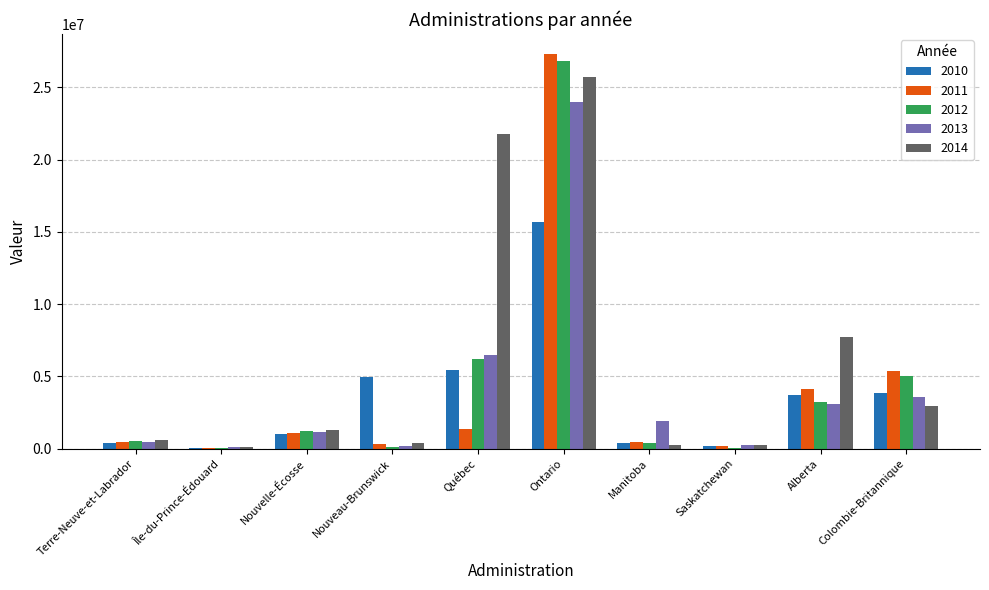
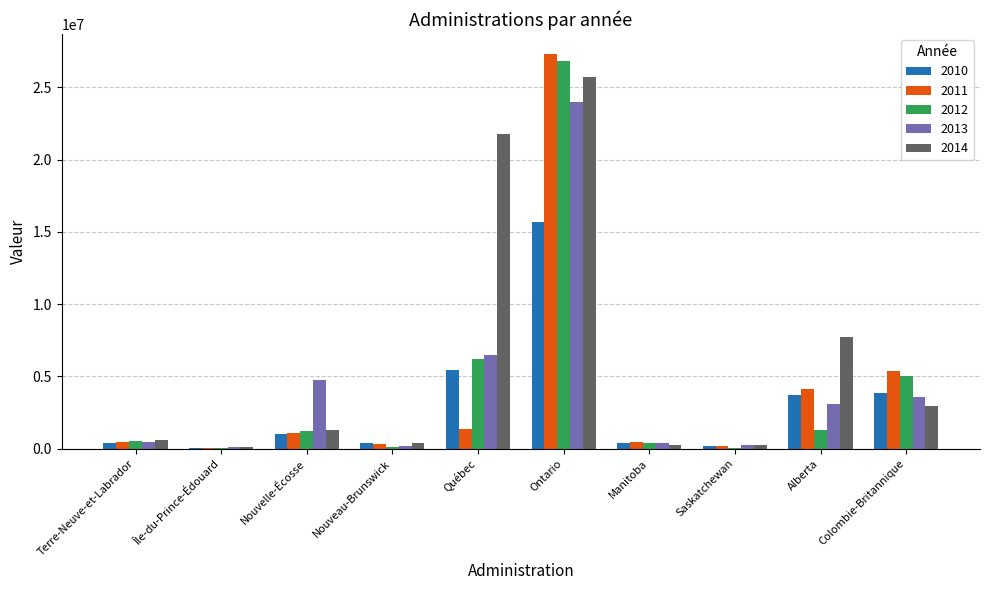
2013, Nouvelle-Écosse: 1200000 -> 4700000
2010, Nouveau-Brunswick: 4900000 -> 400000
2013, Manitoba: 1900000 -> 400000
2012, Alberta: 3300000 -> 1300000
